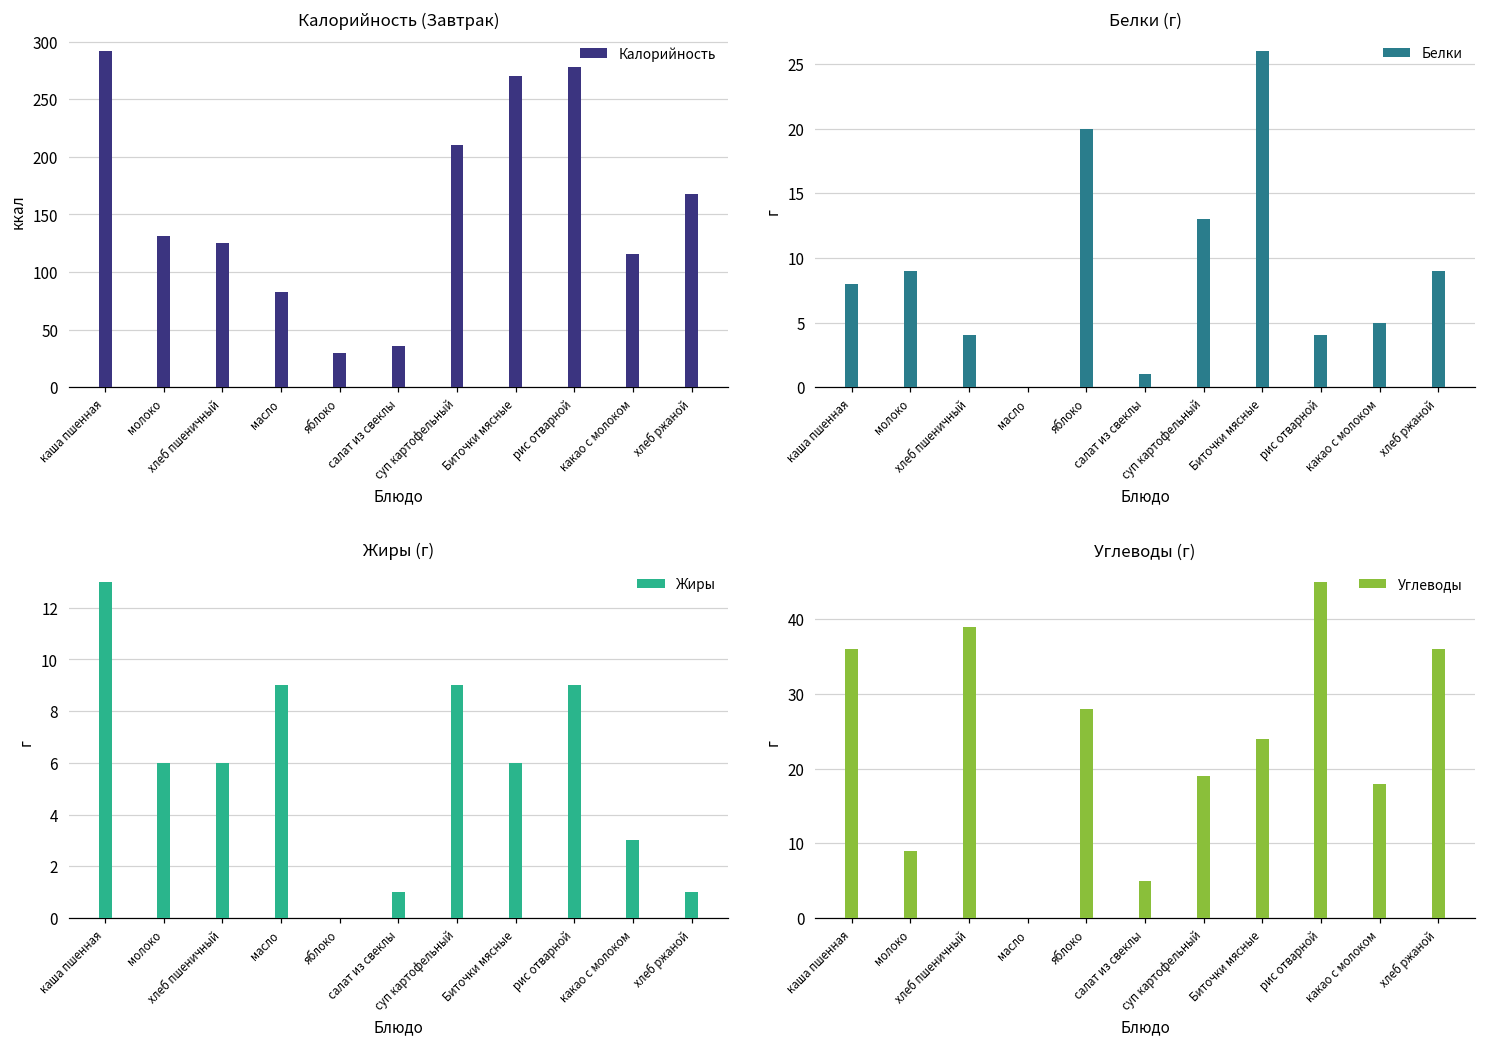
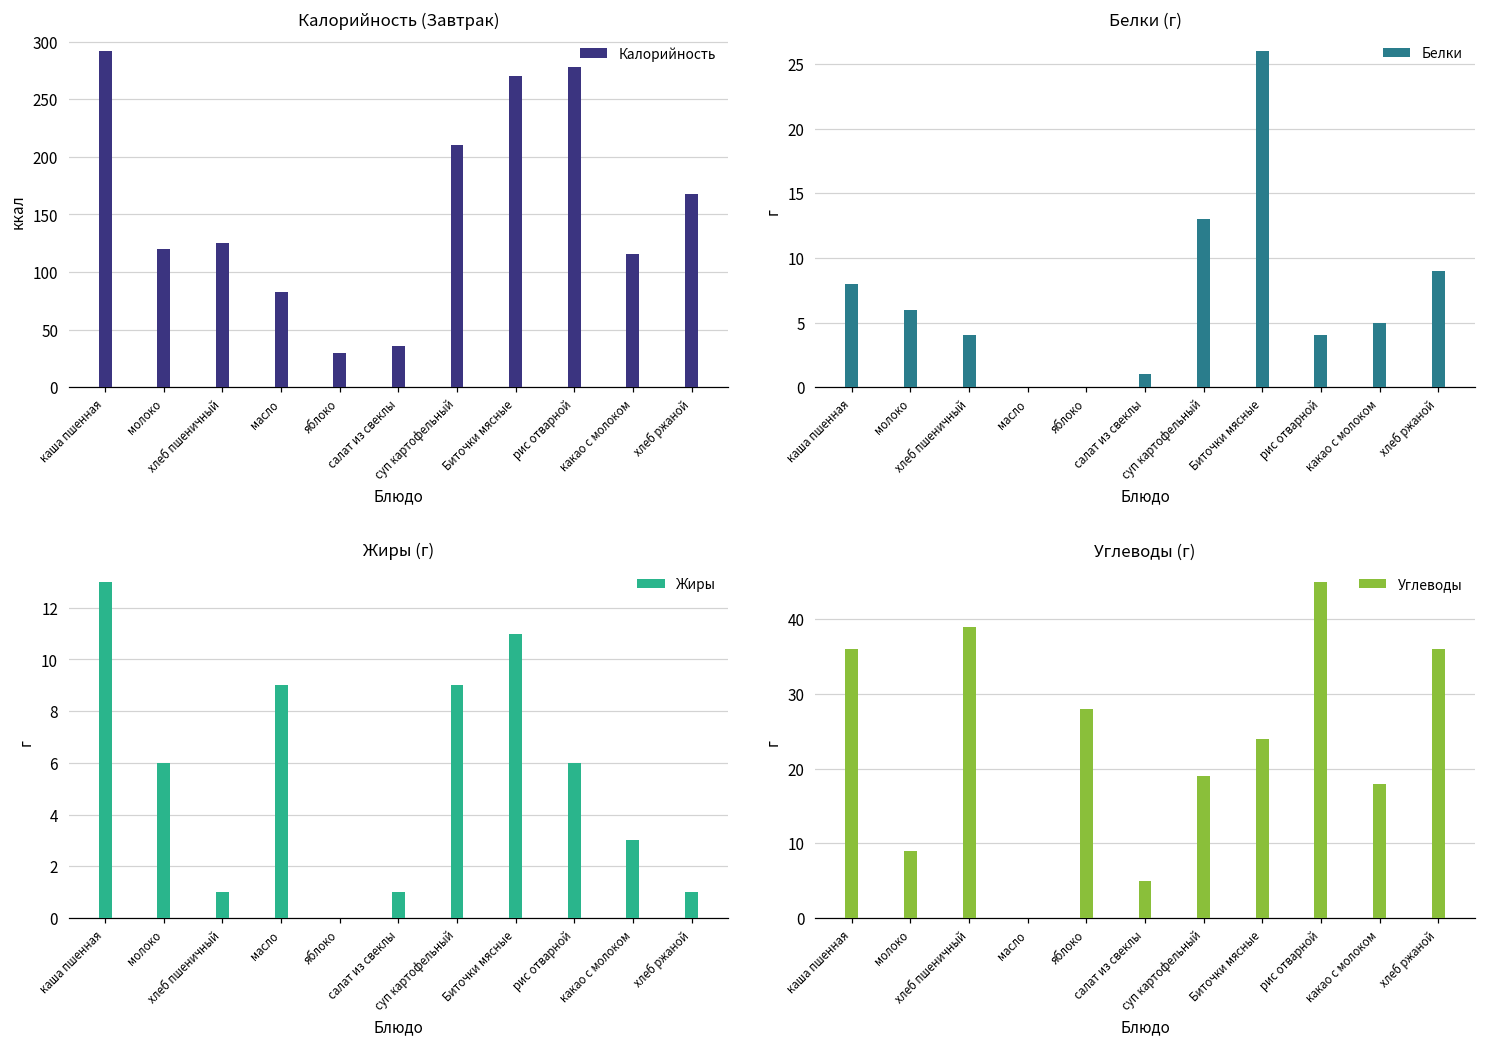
Калорийность (Завтрак), молоко: 131 -> 120
Белки (г), молоко: 9 -> 6
Белки (г), яблоко: 20 -> 0
Жиры (г), хлеб пшеничный: 6 -> 1
Жиры (г), Биточки мясные: 6 -> 11
Жиры (г), рис отварной: 9 -> 6
